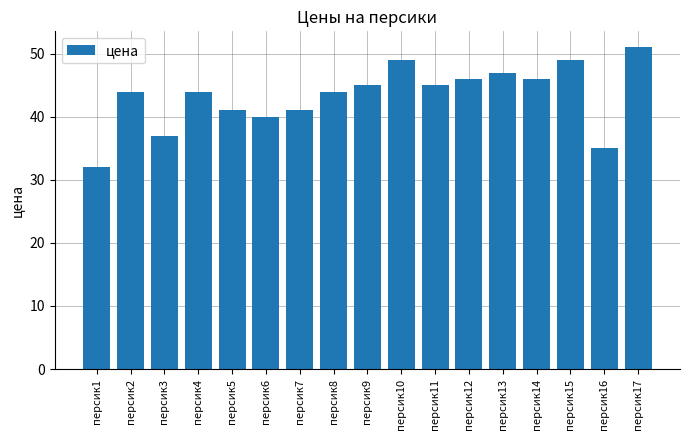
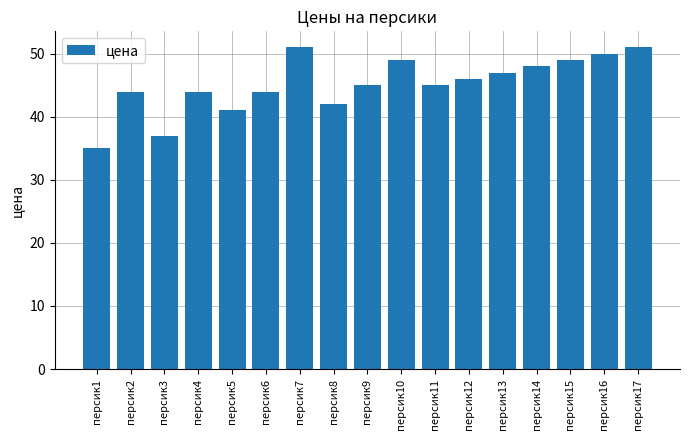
персик1: 32 -> 35
персик6: 40 -> 44
персик7: 41 -> 51
персик8: 44 -> 42
персик14: 46 -> 48
персик16: 35 -> 50
